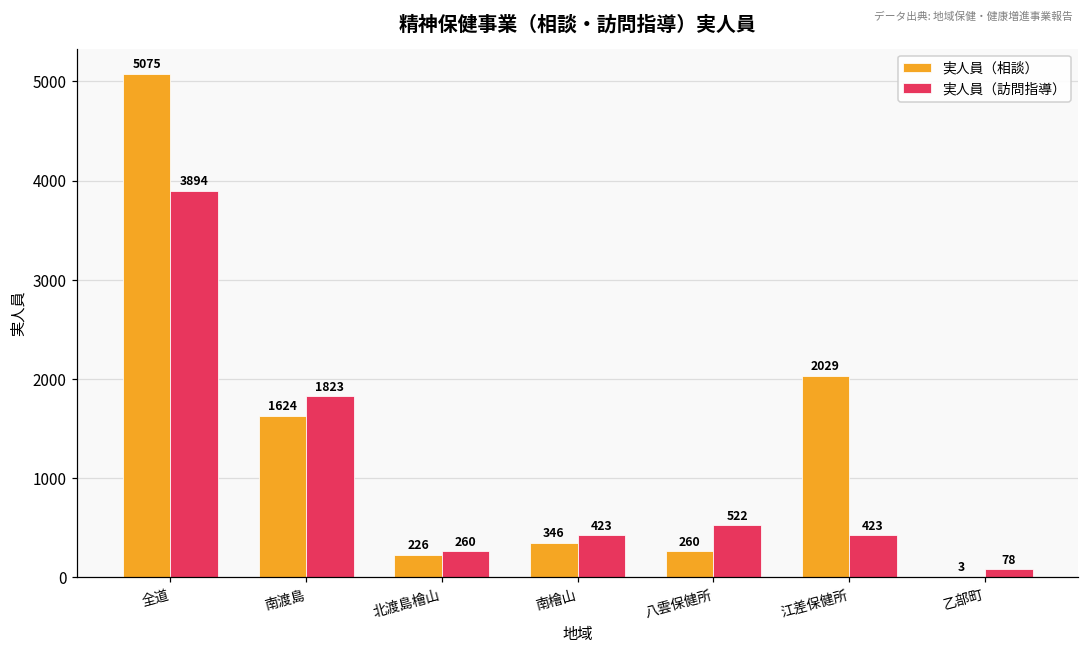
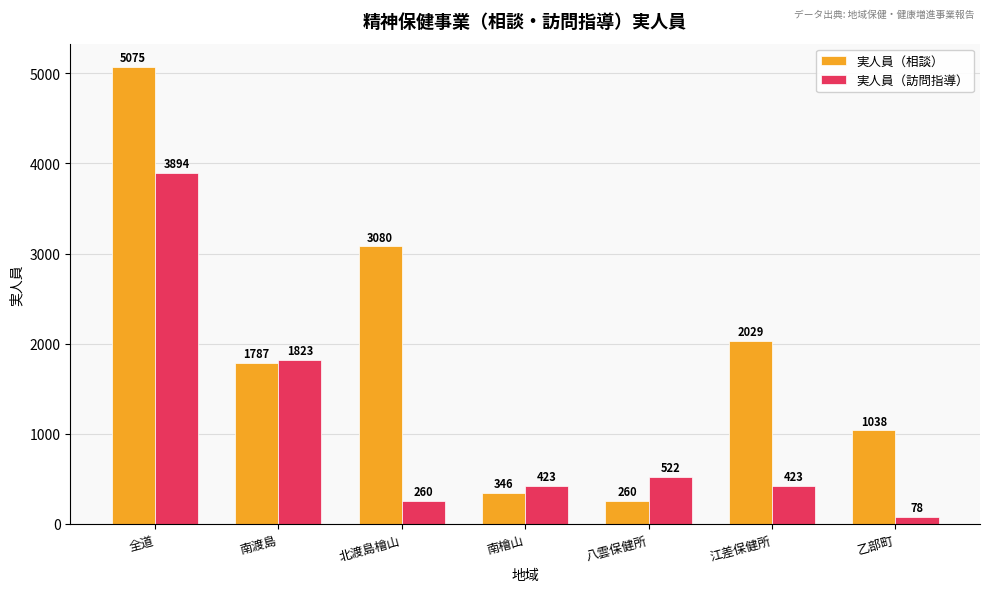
実人員（相談）, 南渡島: 1624 -> 1787
実人員（相談）, 北渡島檜山: 226 -> 3080
実人員（相談）, 乙部町: 3 -> 1038
